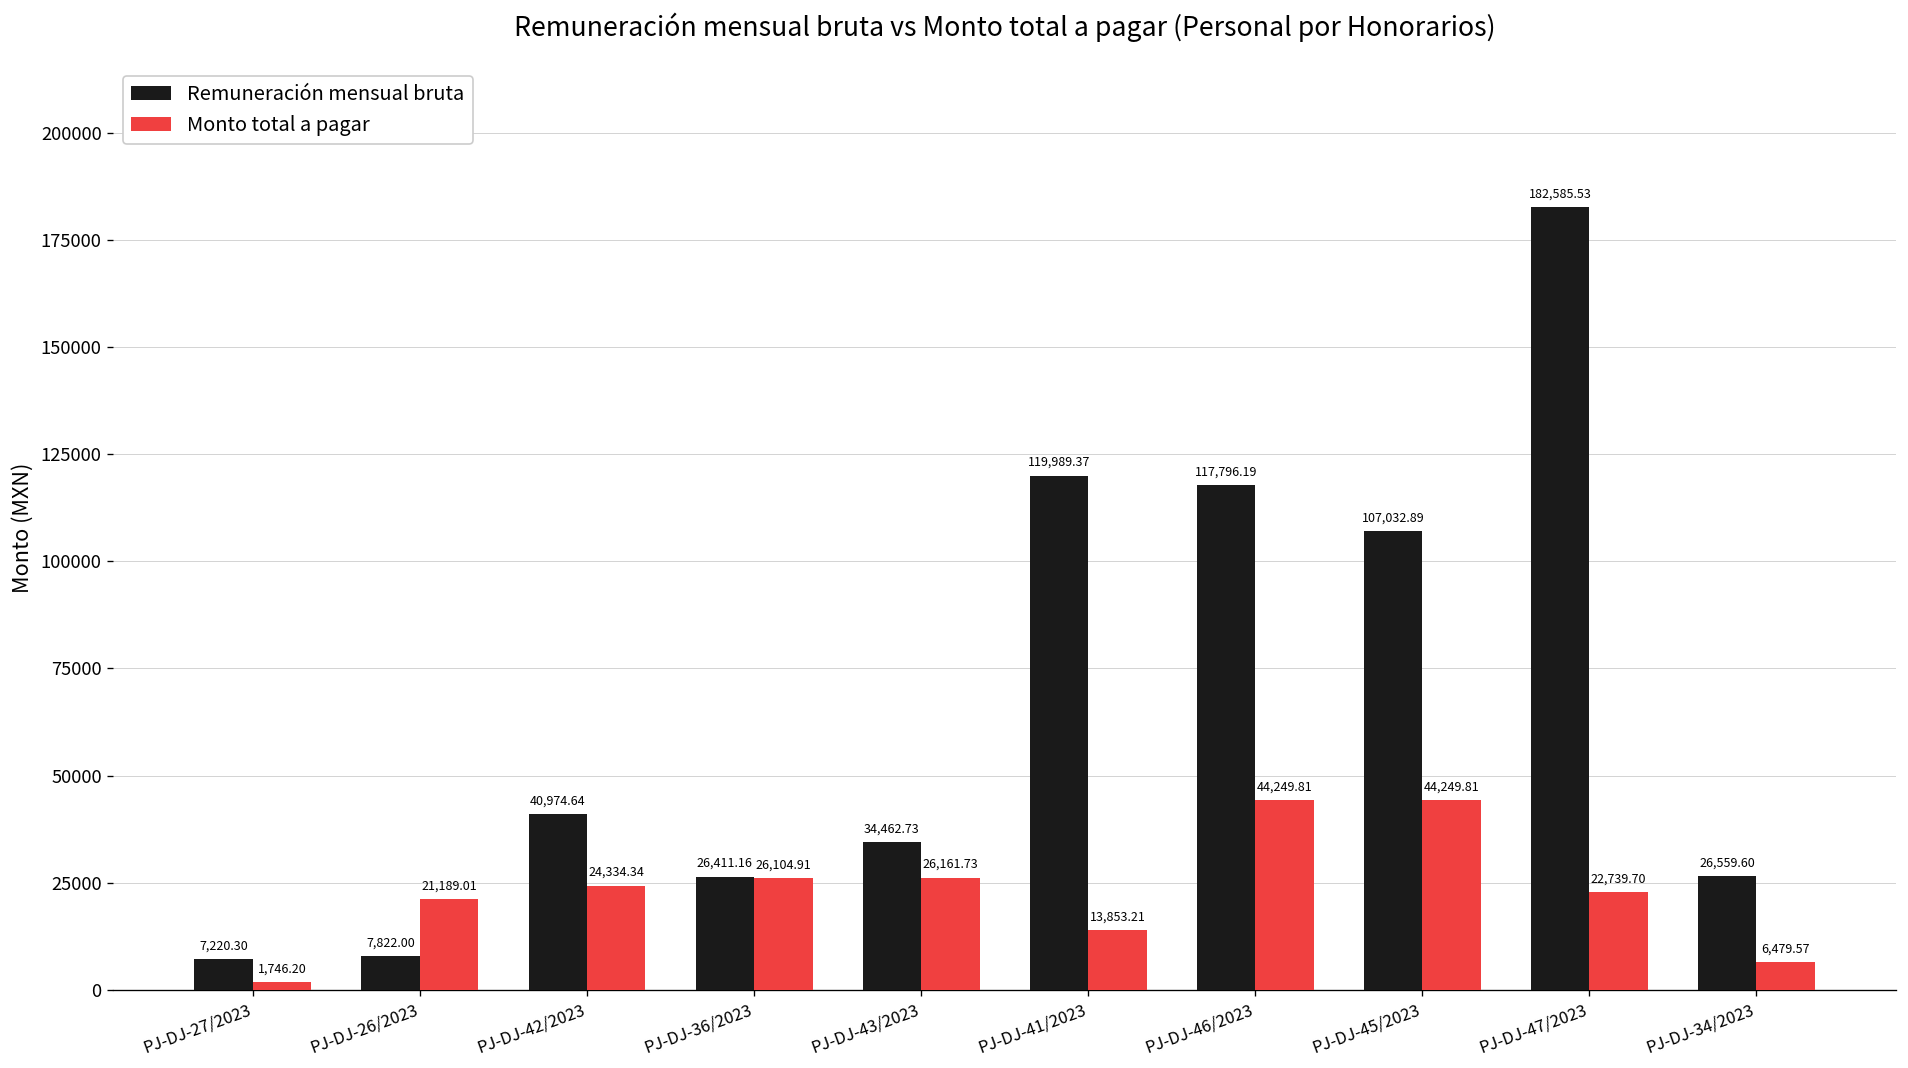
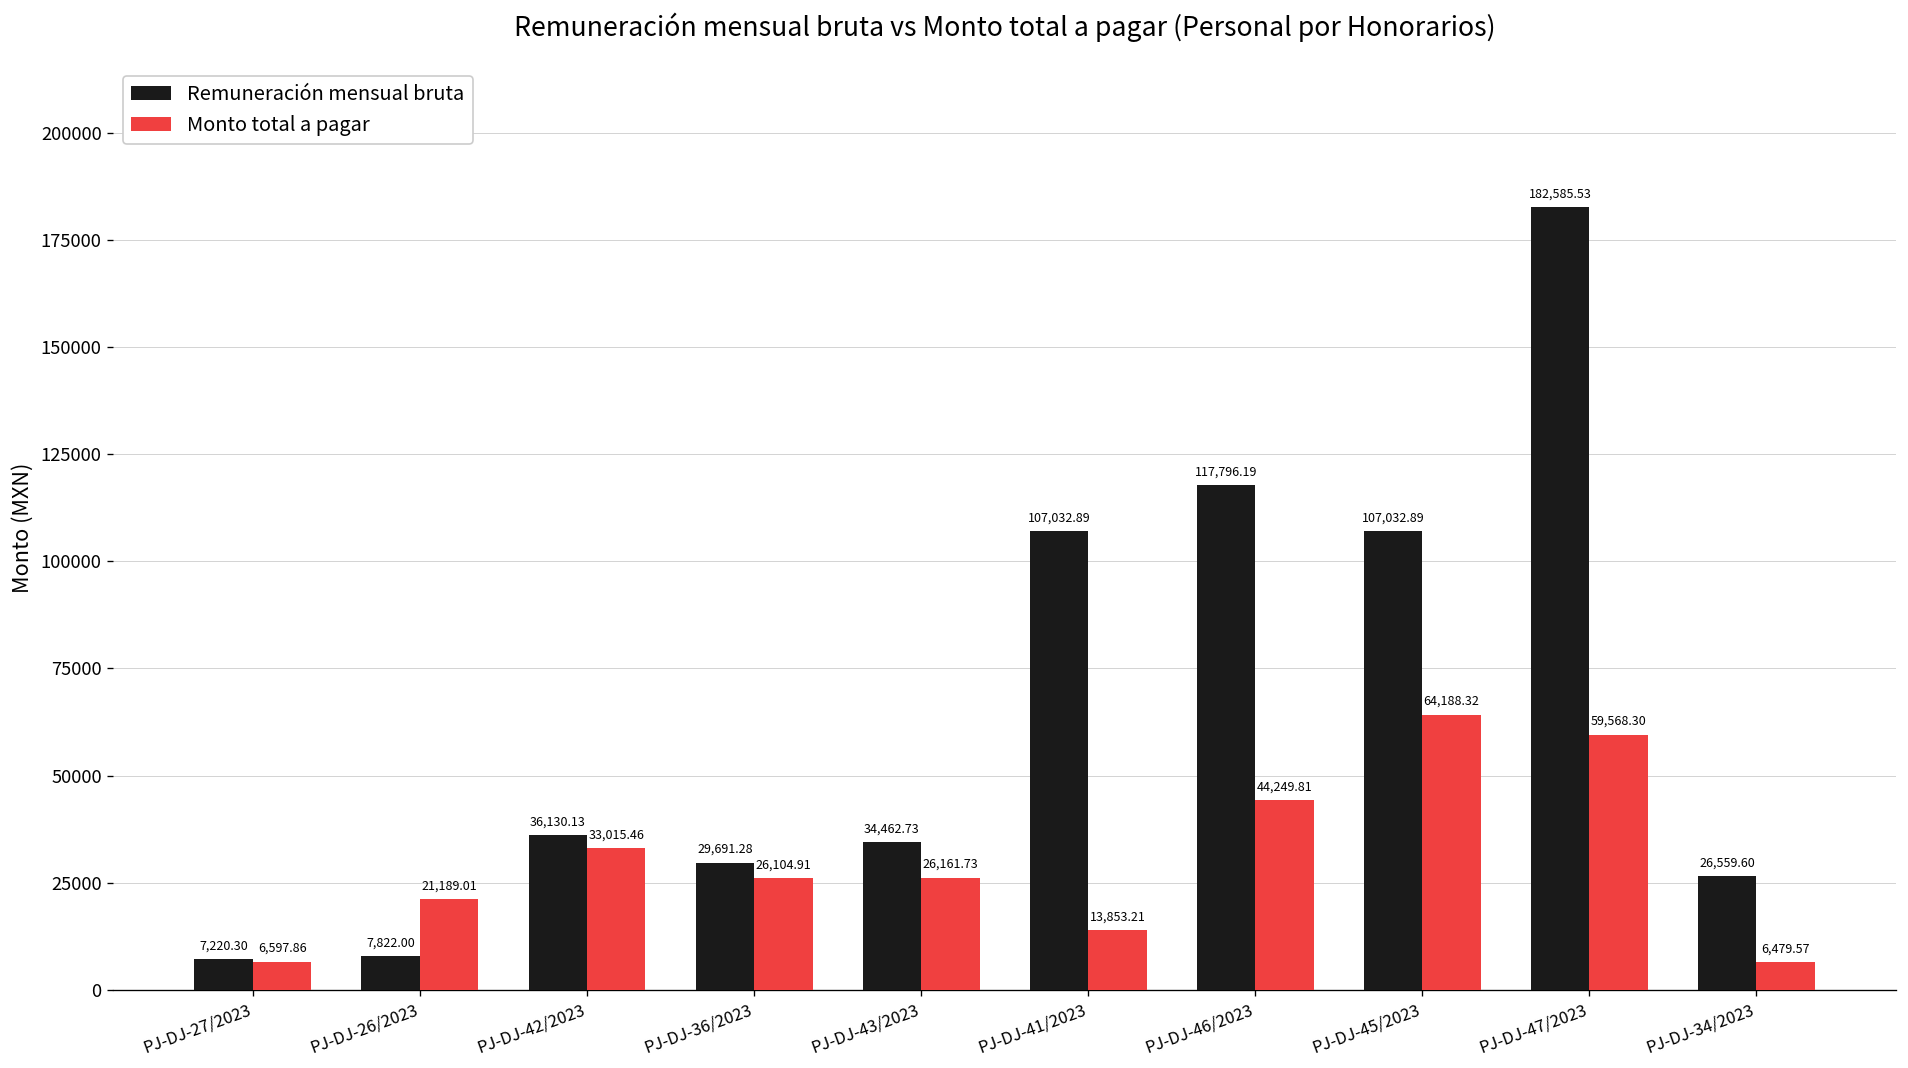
Monto total a pagar, PJ-DJ-27/2023: 1,746.20 -> 6,597.86
Remuneración mensual bruta, PJ-DJ-42/2023: 40,974.64 -> 36,130.13
Monto total a pagar, PJ-DJ-42/2023: 24,334.34 -> 33,015.46
Remuneración mensual bruta, PJ-DJ-36/2023: 26,411.16 -> 29,691.28
Remuneración mensual bruta, PJ-DJ-41/2023: 119,989.37 -> 107,032.89
Monto total a pagar, PJ-DJ-45/2023: 44,249.81 -> 64,188.32
Monto total a pagar, PJ-DJ-47/2023: 22,739.70 -> 59,568.30
